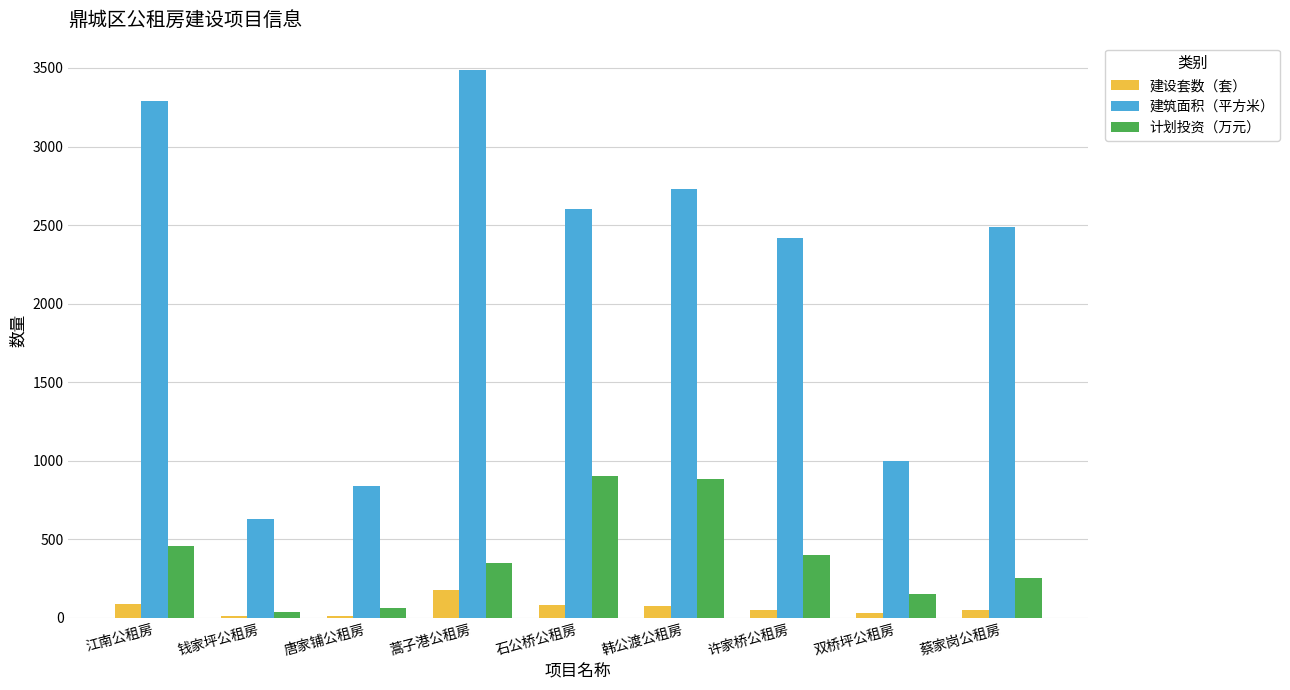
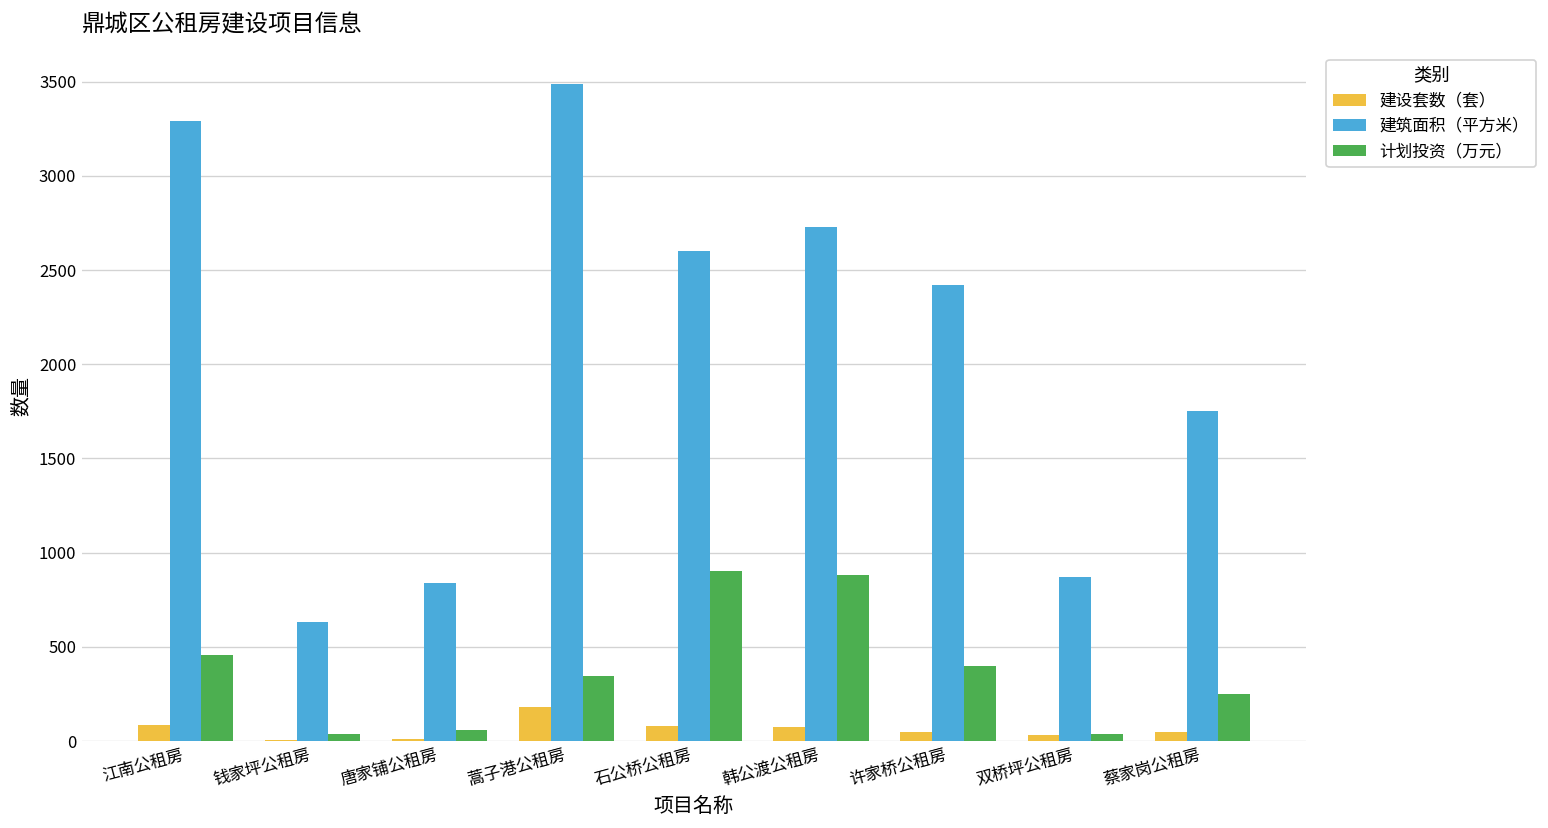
建筑面积（平方米）, 双桥坪公租房: 1000 -> 870
计划投资（万元）, 双桥坪公租房: 150 -> 40
建筑面积（平方米）, 蔡家岗公租房: 2490 -> 1750
